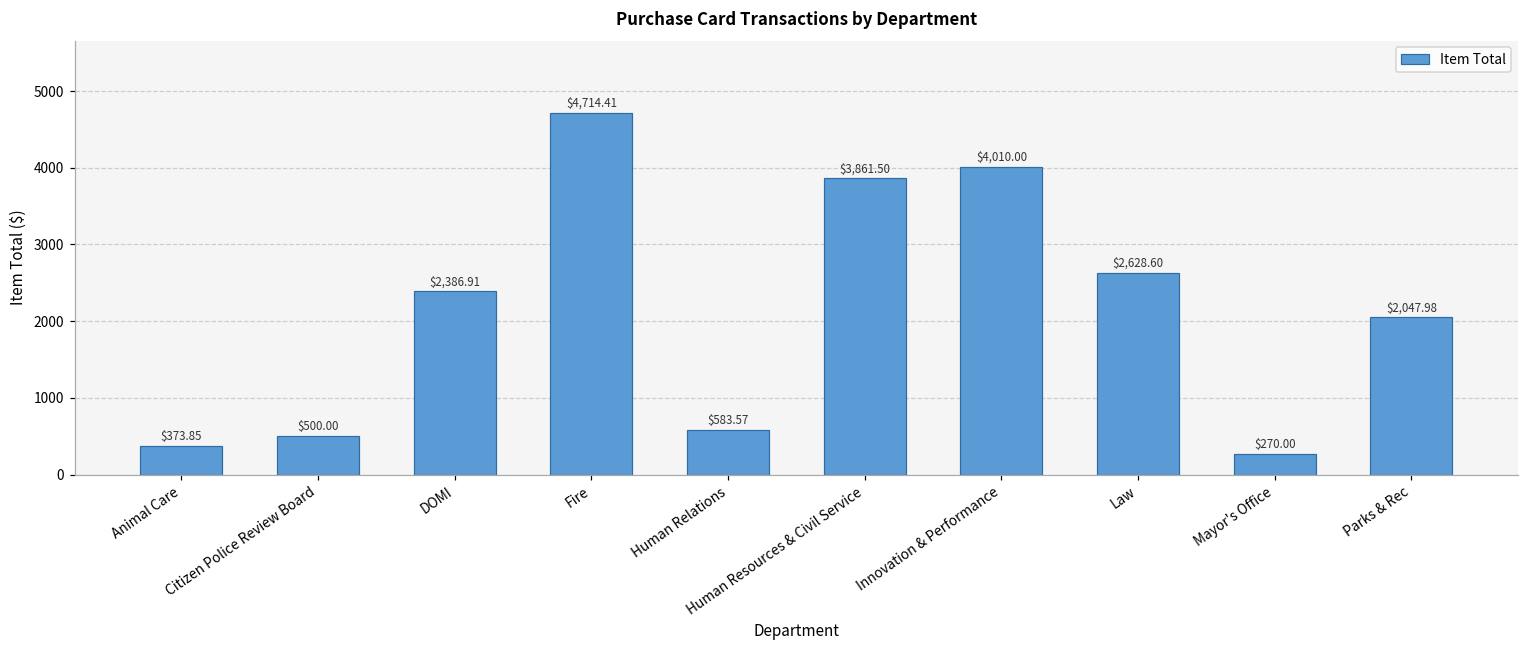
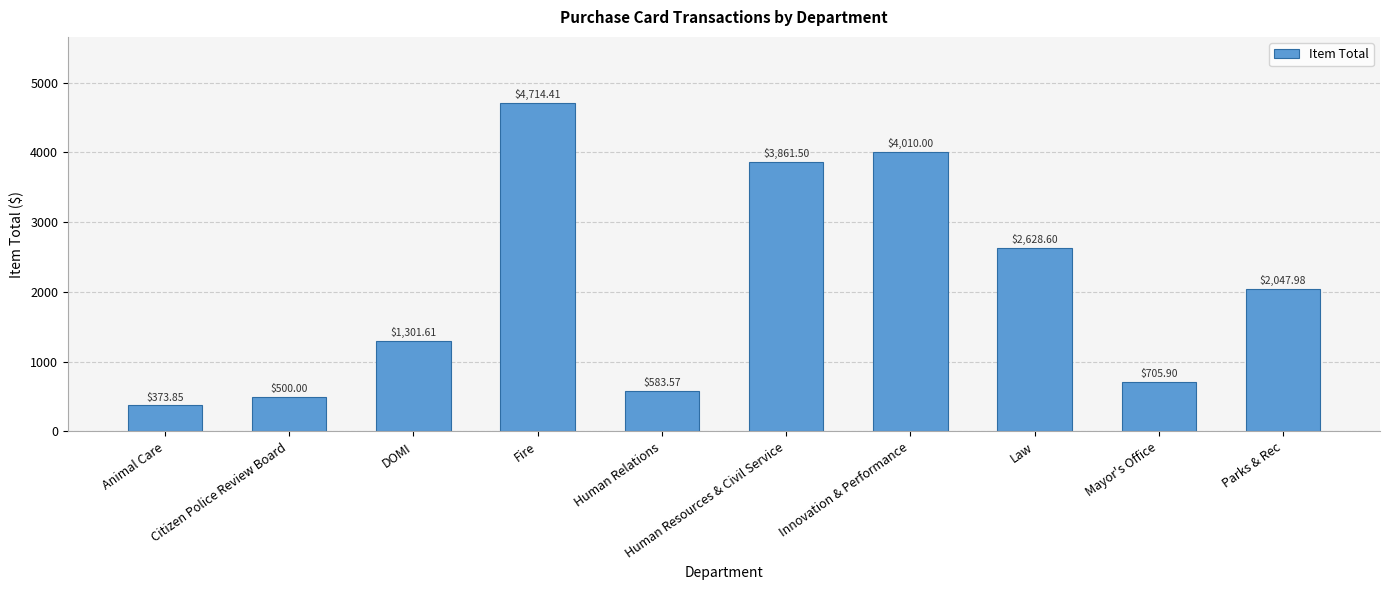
DOMI: $2,386.91 -> $1,301.61
Mayor's Office: $270.00 -> $705.90
